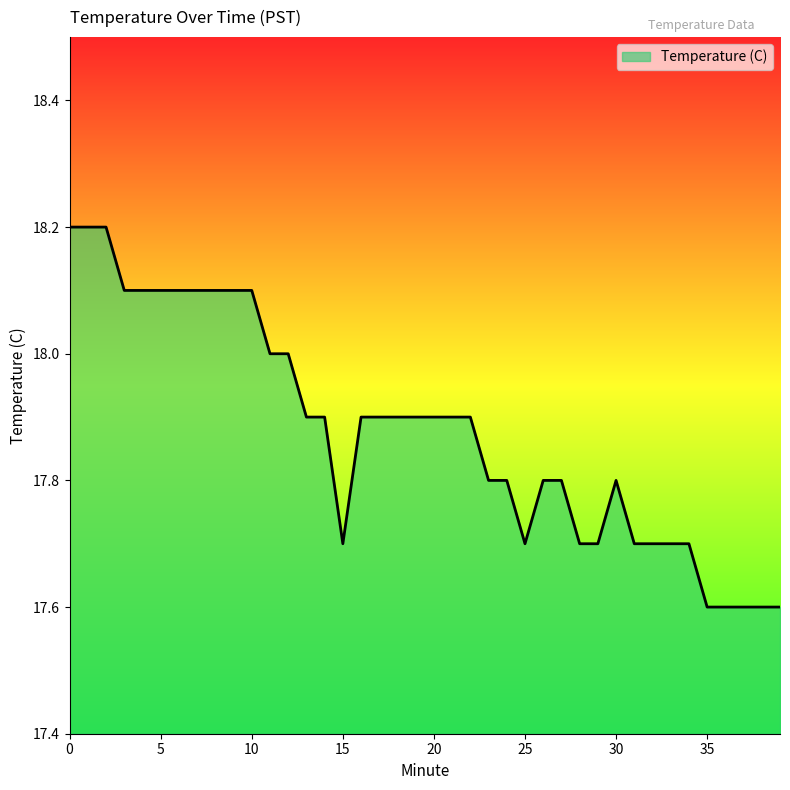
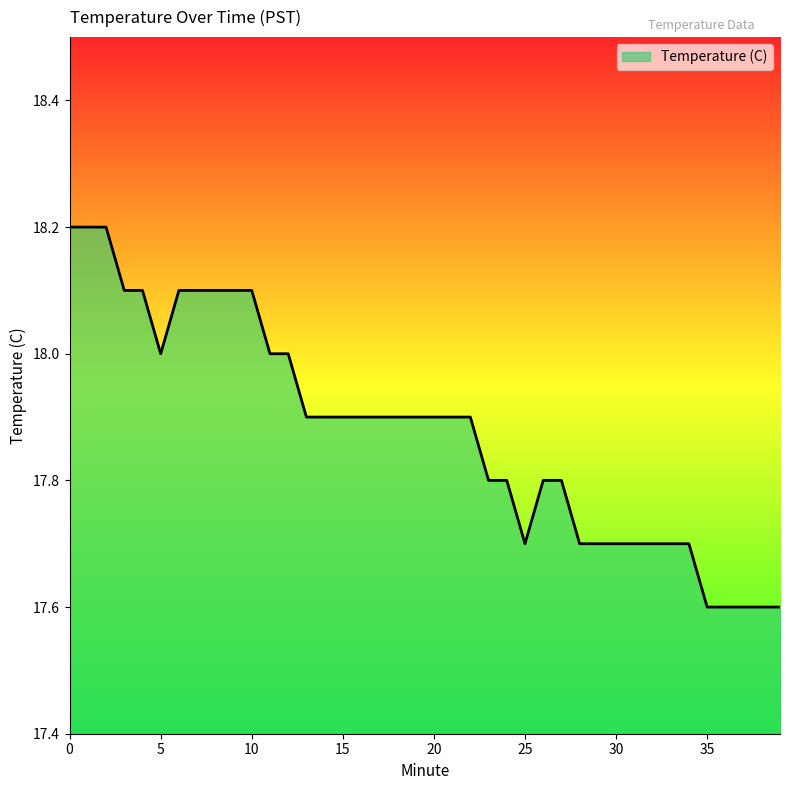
5: 18.1 -> 18.0
15: 17.7 -> 17.9
30: 17.8 -> 17.7
